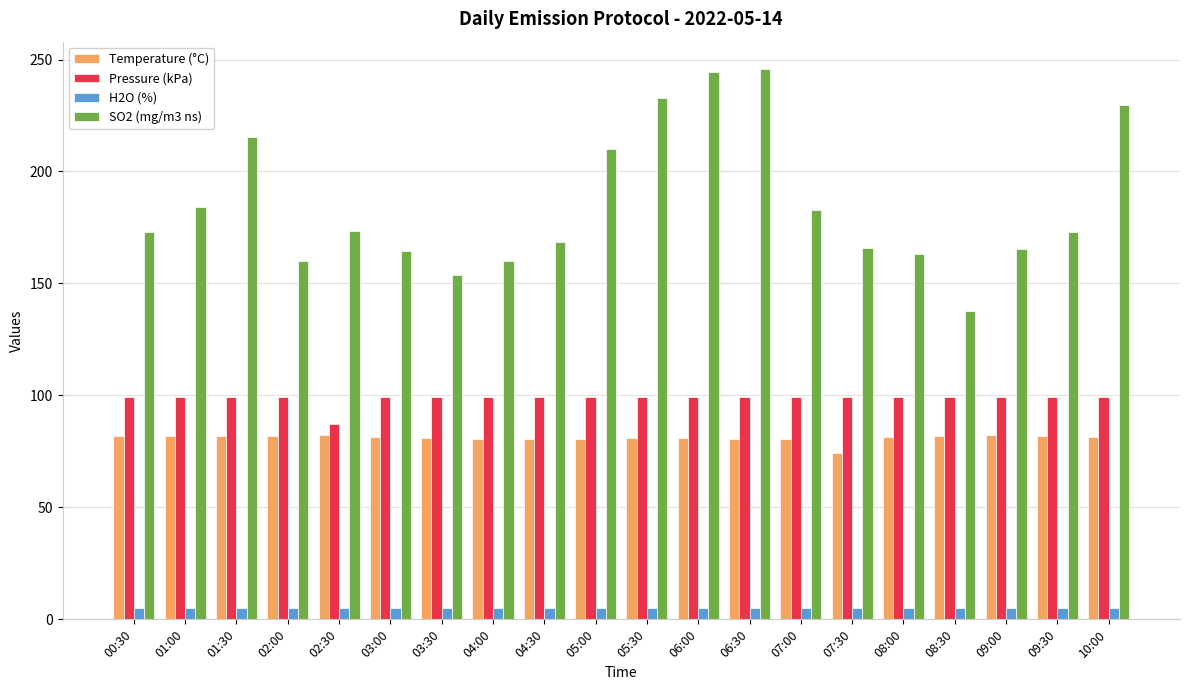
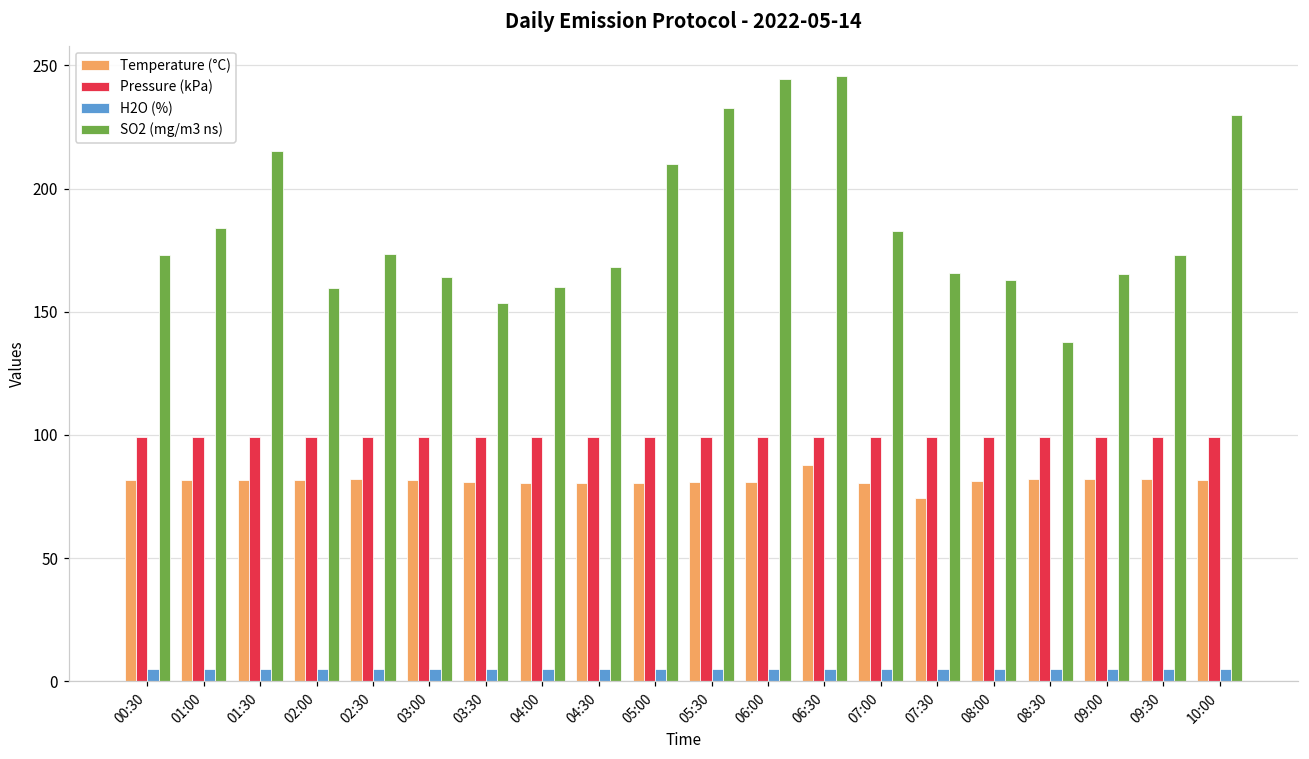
Pressure (kPa), 02:30: 87 -> 99
Temperature (°C), 06:30: 81 -> 88
